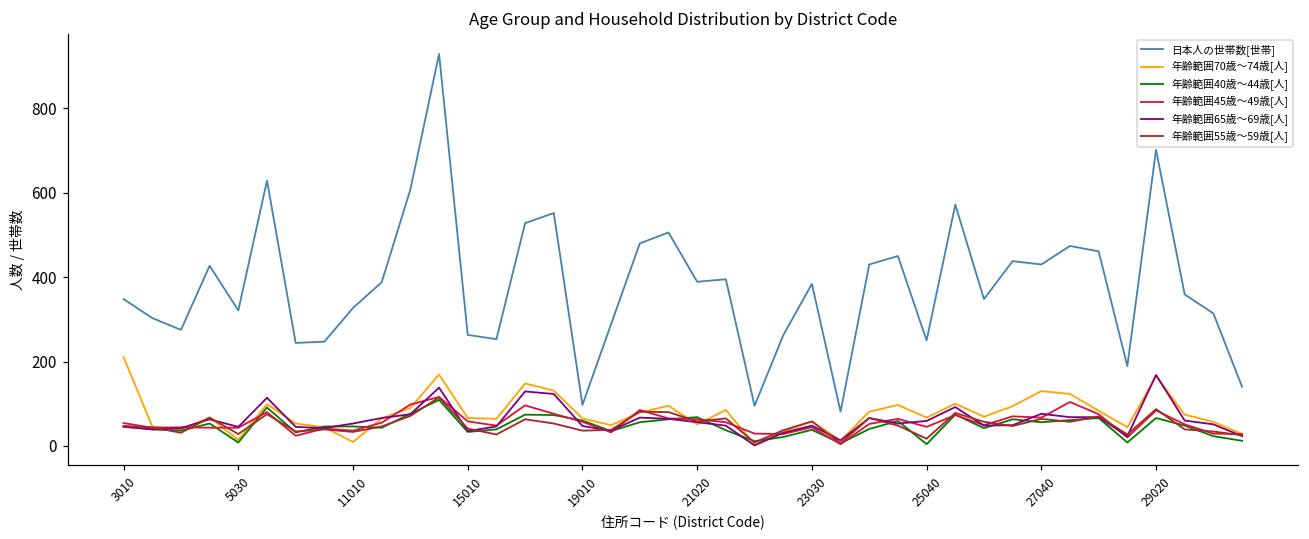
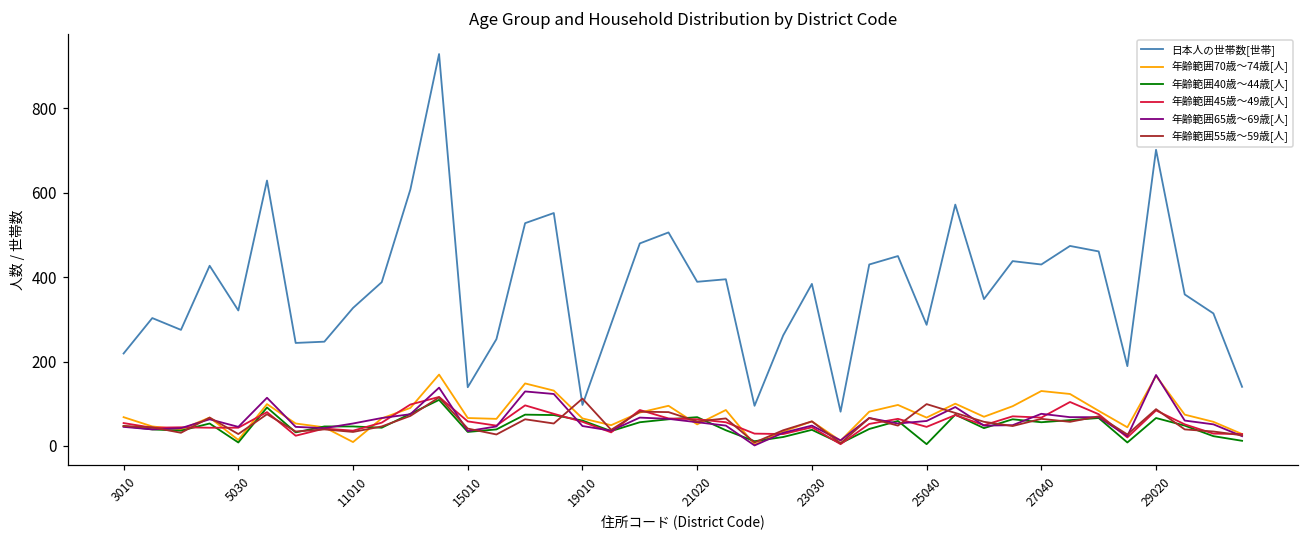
日本人の世帯数[世帯], 3010: 350 -> 220
年齢範囲70歳～74歳[人], 3010: 210 -> 70
日本人の世帯数[世帯], 15010: 260 -> 140
年齢範囲55歳～59歳[人], 19010: 40 -> 110
日本人の世帯数[世帯], 25040: 250 -> 290
年齢範囲55歳～59歳[人], 25040: 20 -> 100
